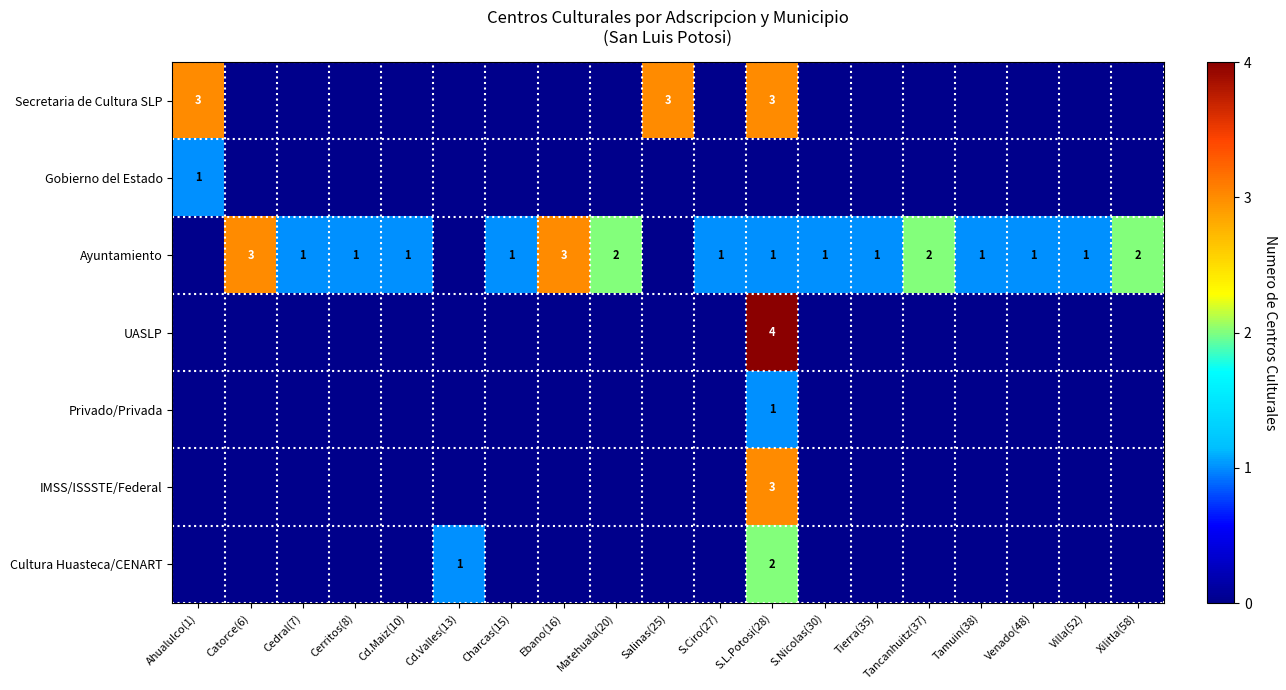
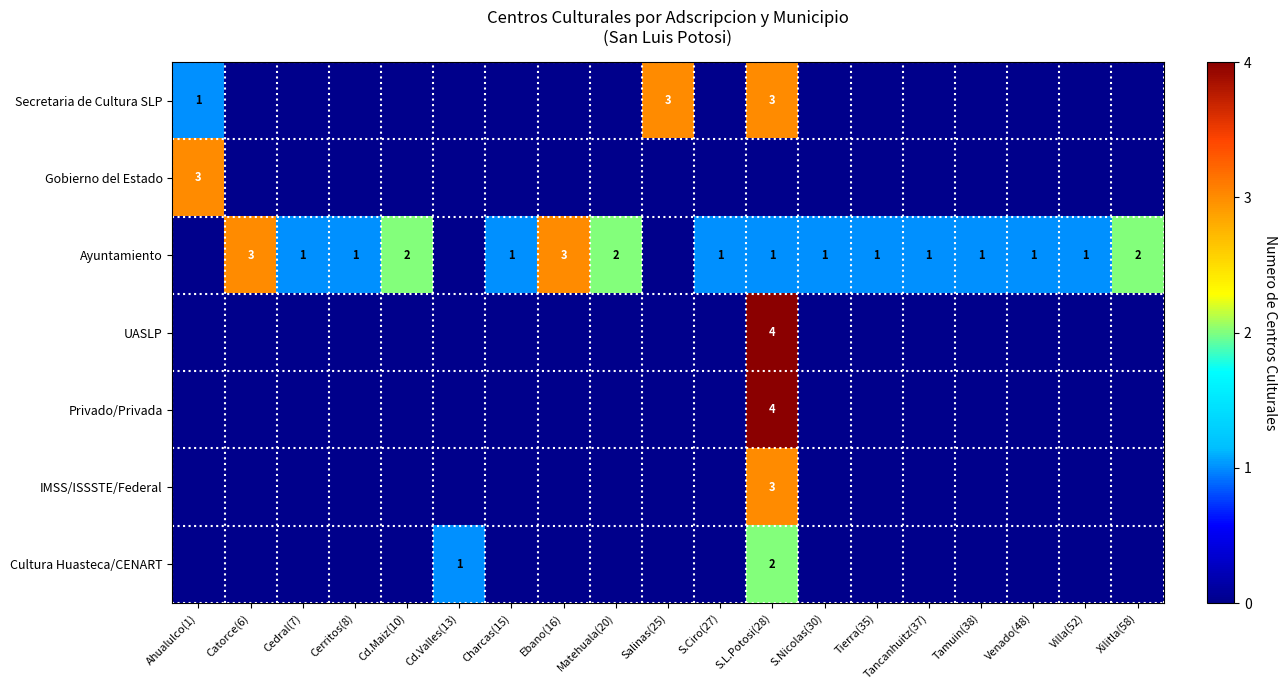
Secretaria de Cultura SLP, Ahualulco(1): 3 -> 1
Gobierno del Estado, Ahualulco(1): 1 -> 3
Ayuntamiento, Cd.Maiz(10): 1 -> 2
Ayuntamiento, Tancanhuitz(37): 2 -> 1
Privado/Privada, S.L.Potosi(28): 1 -> 4
